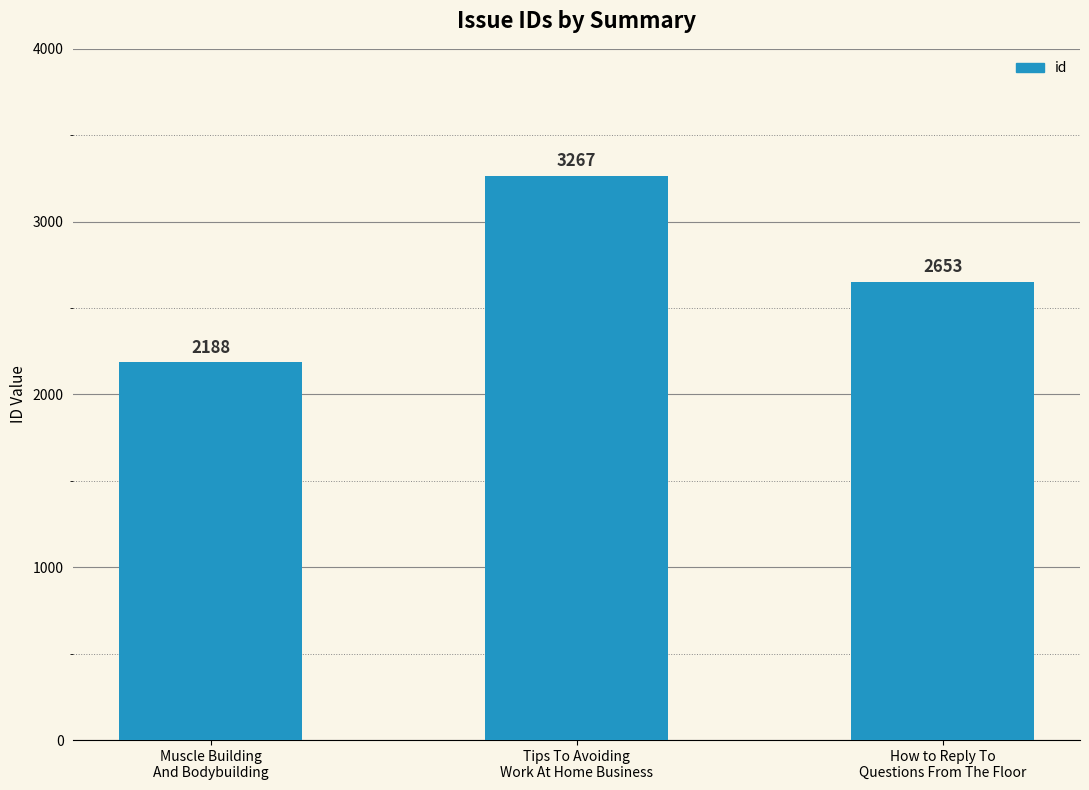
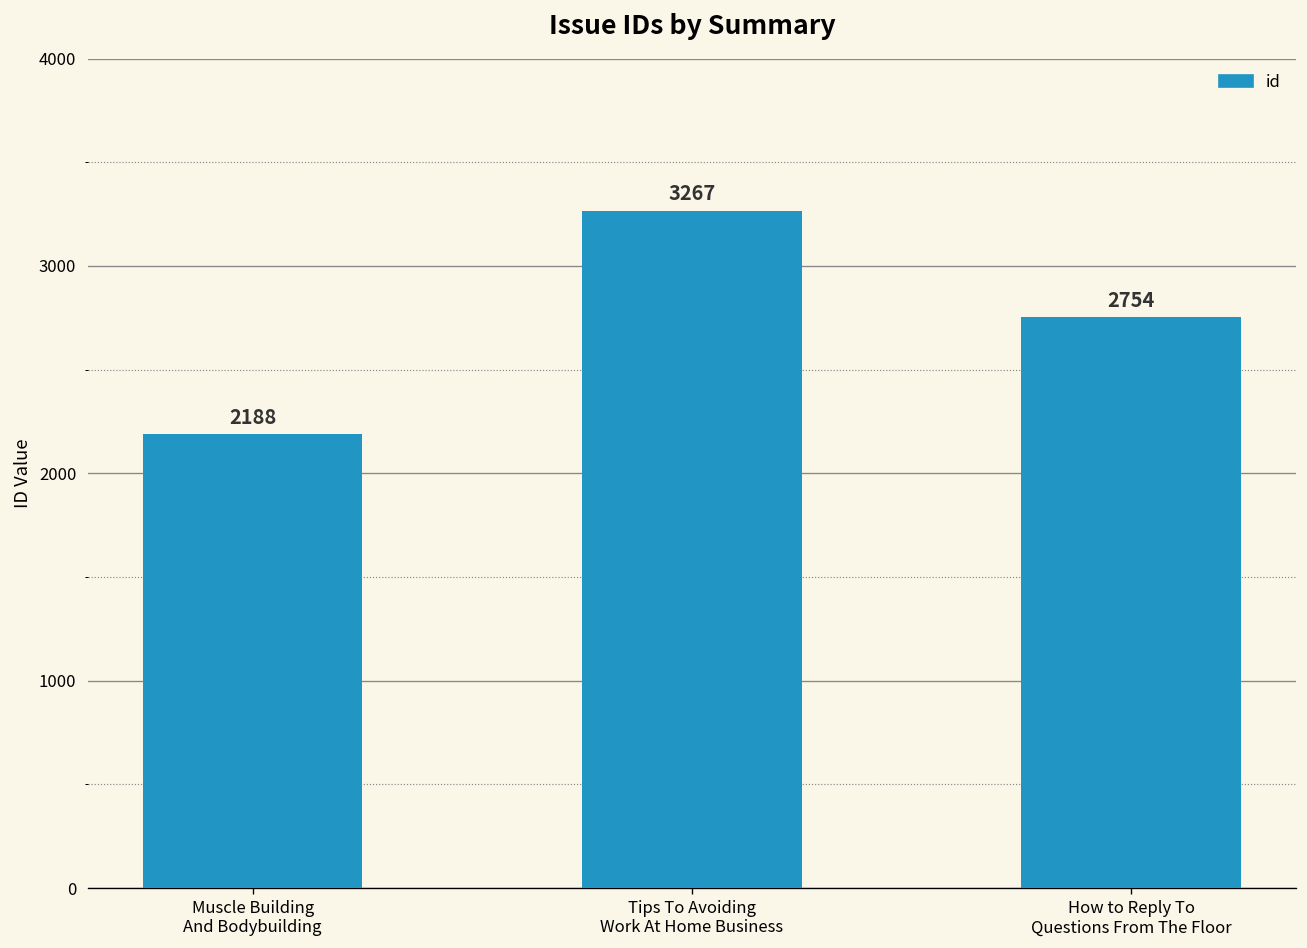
How to Reply To Questions From The Floor: 2653 -> 2754
